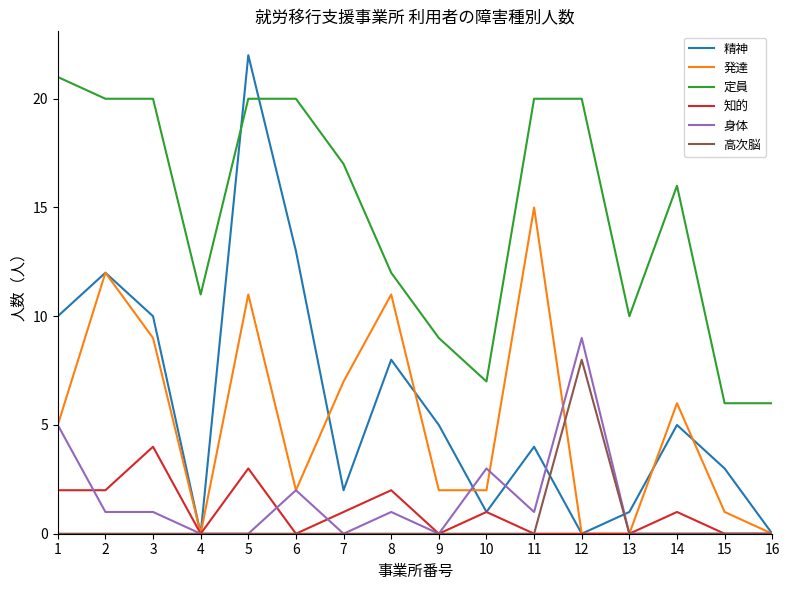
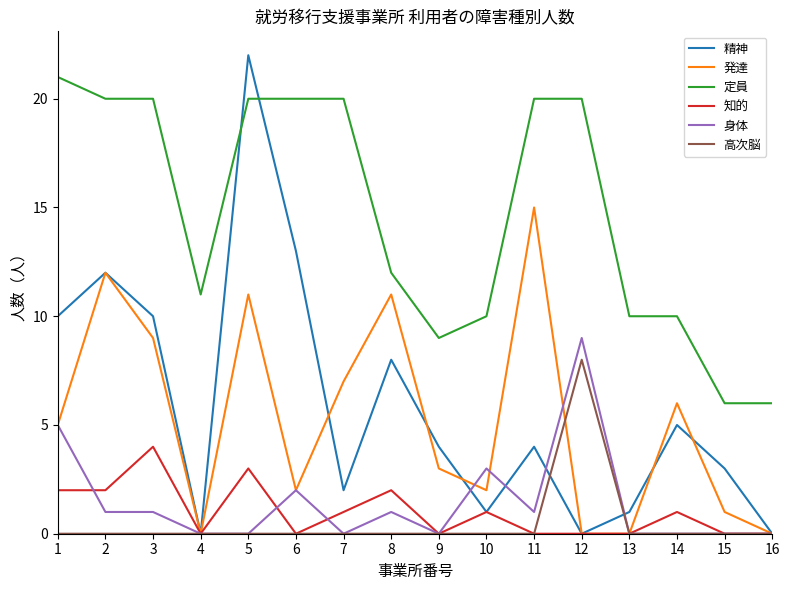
定員, 7: 17 -> 20
精神, 9: 5 -> 4
発達, 9: 2 -> 3
定員, 10: 7 -> 10
定員, 14: 16 -> 10
